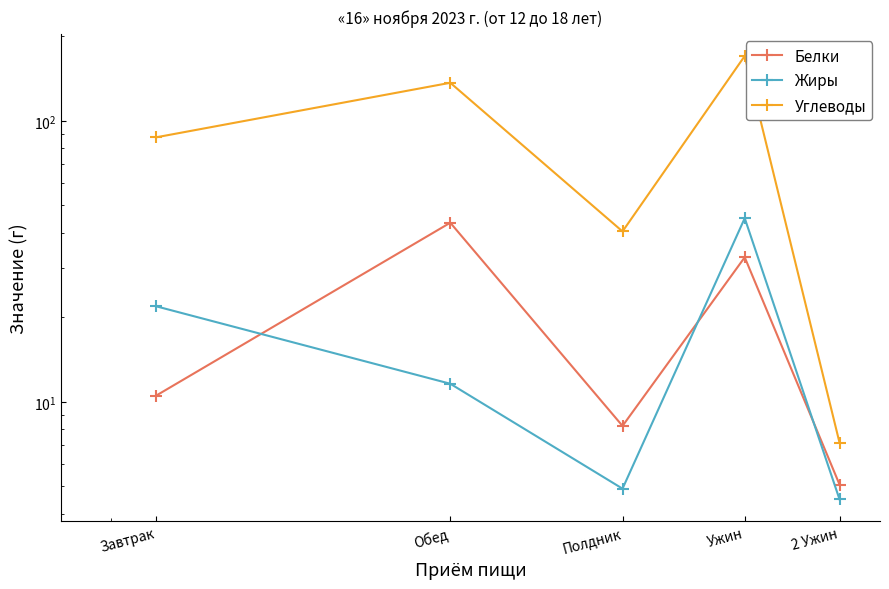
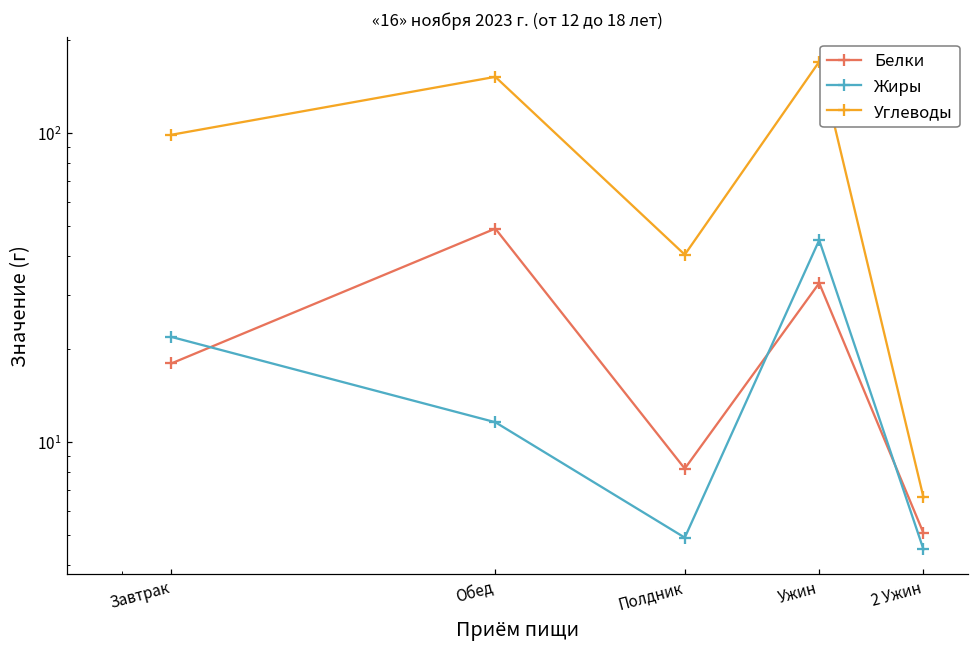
Белки, Завтрак: 10.5 -> 18
Углеводы, Завтрак: 87 -> 99
Белки, Обед: 43 -> 49
Углеводы, Обед: 140 -> 150
Углеводы, 2 Ужин: 7.2 -> 6.6
